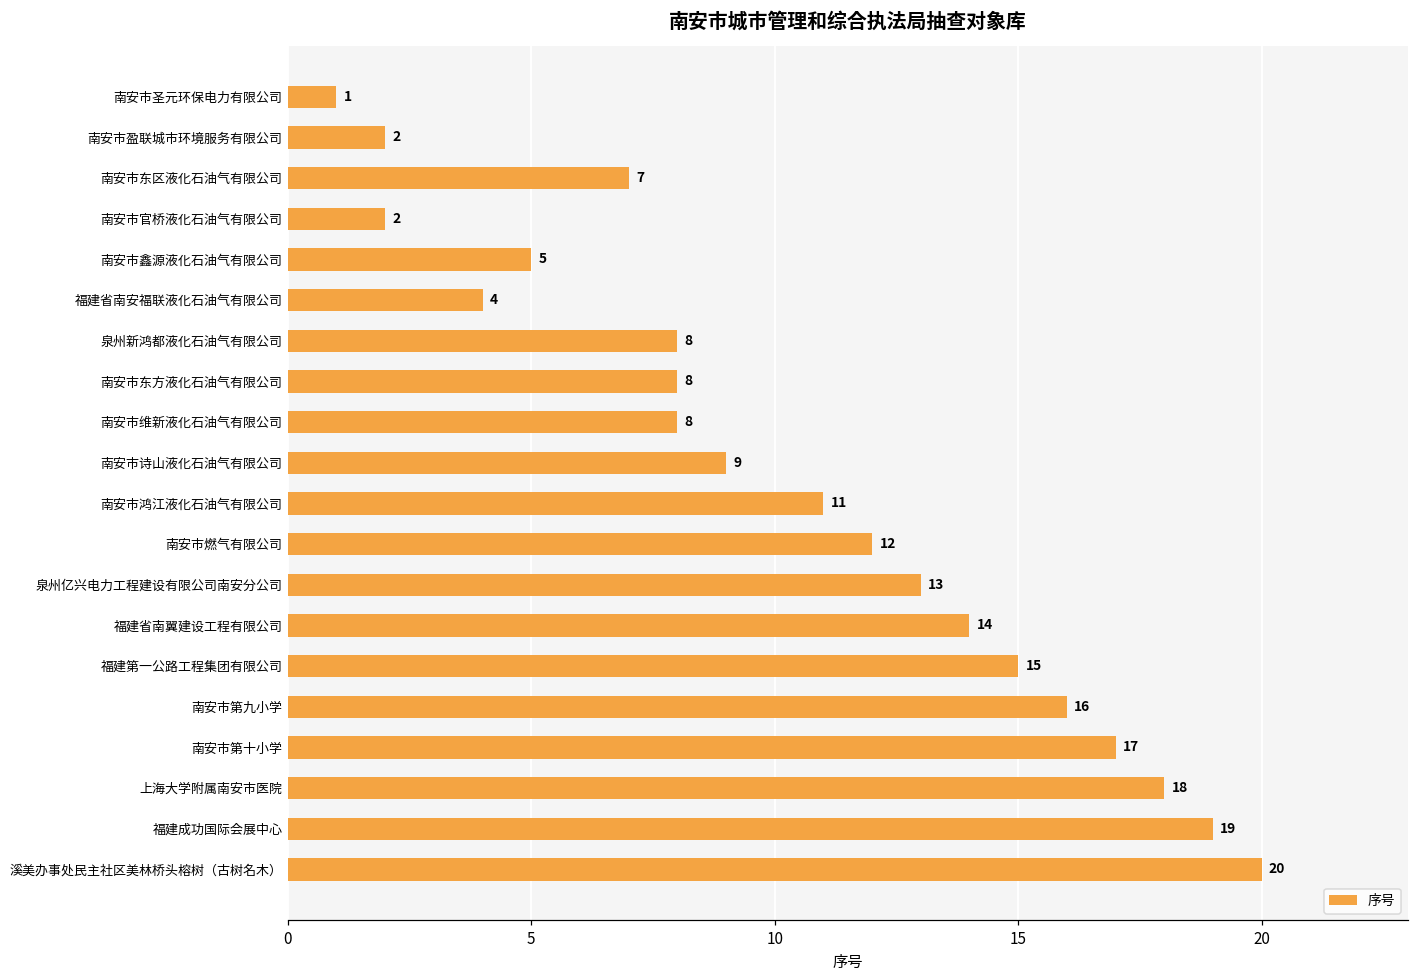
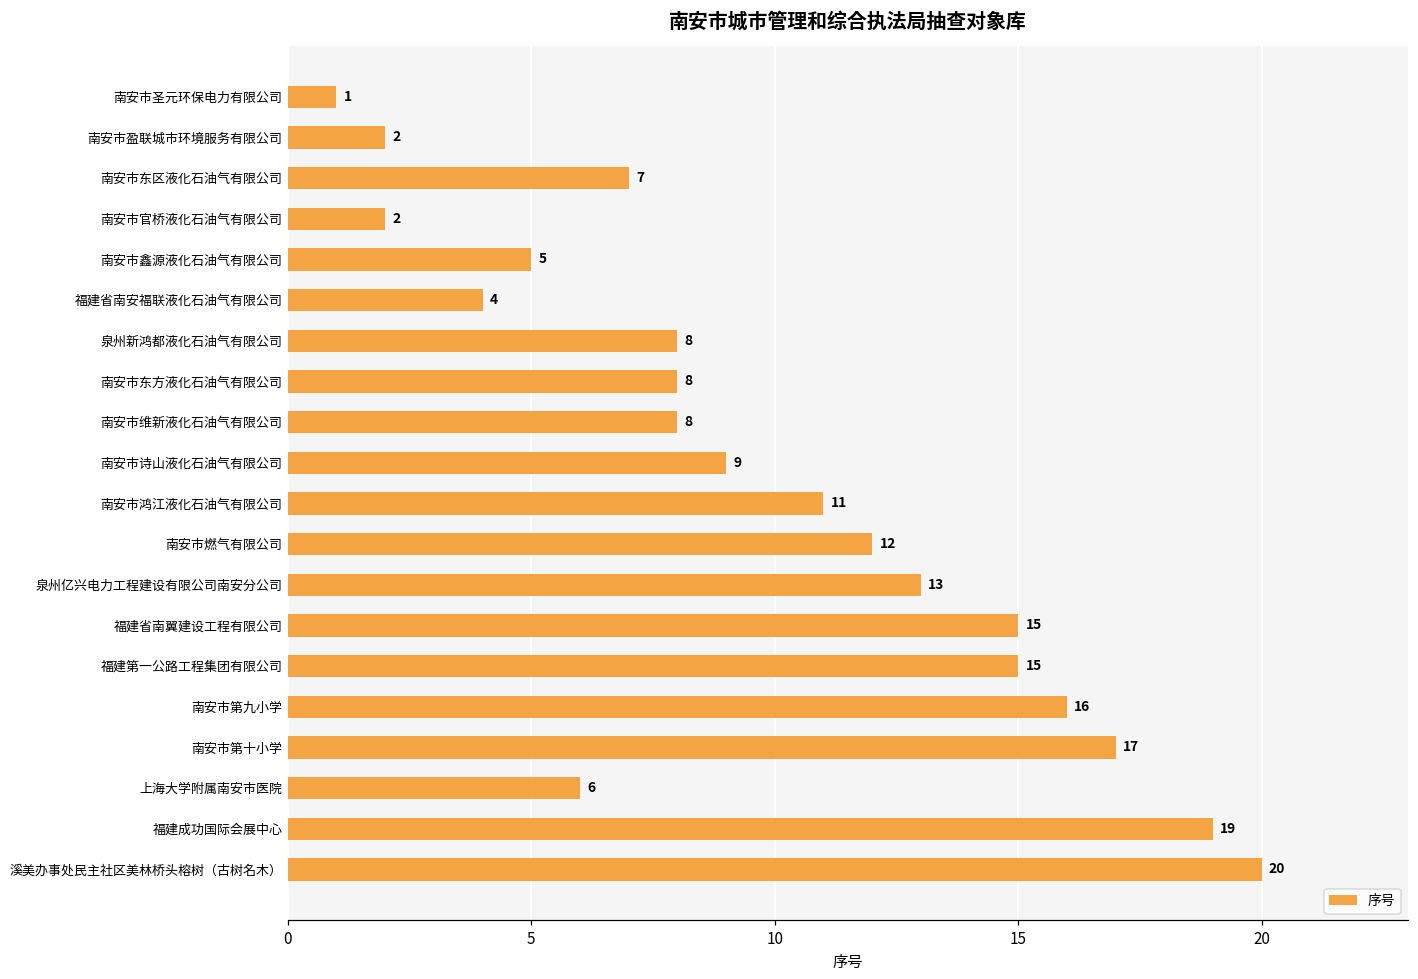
福建省南翼建设工程有限公司: 14 -> 15
上海大学附属南安市医院: 18 -> 6
